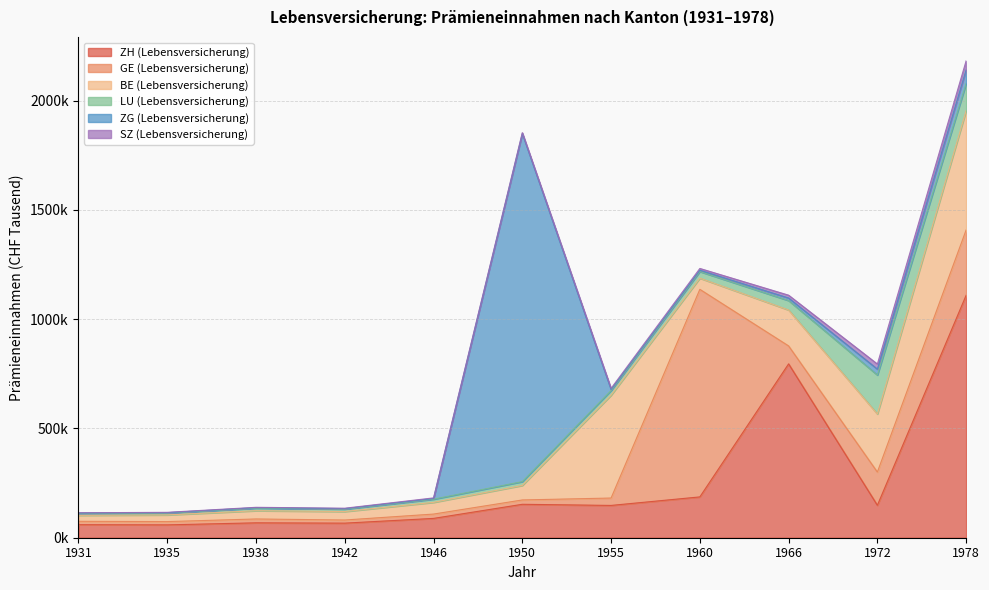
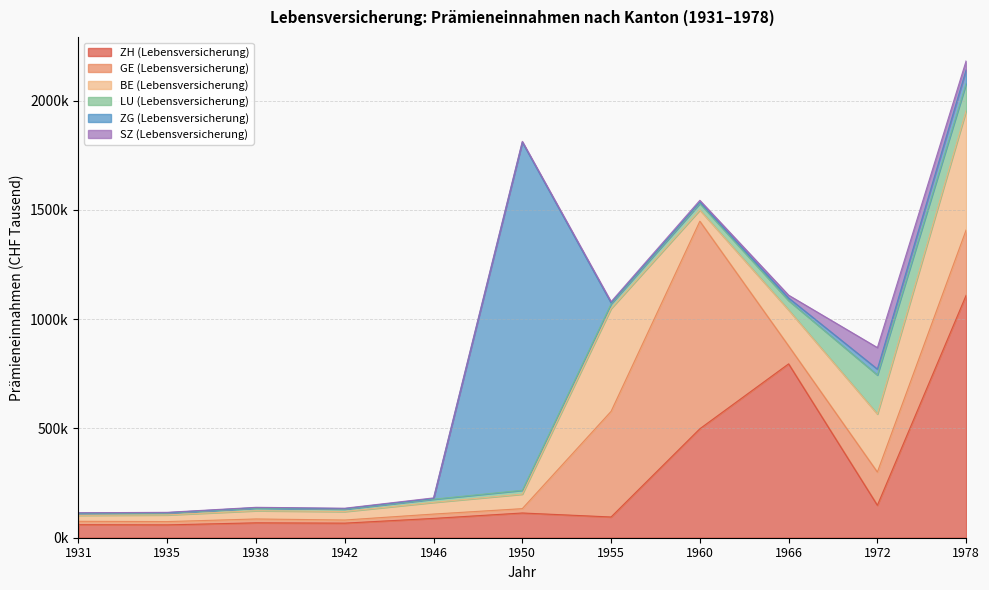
ZH (Lebensversicherung), 1950: 150000 -> 110000
ZH (Lebensversicherung), 1955: 150000 -> 90000
GE (Lebensversicherung), 1955: 30000 -> 480000
ZH (Lebensversicherung), 1960: 190000 -> 500000
SZ (Lebensversicherung), 1972: 20000 -> 100000
